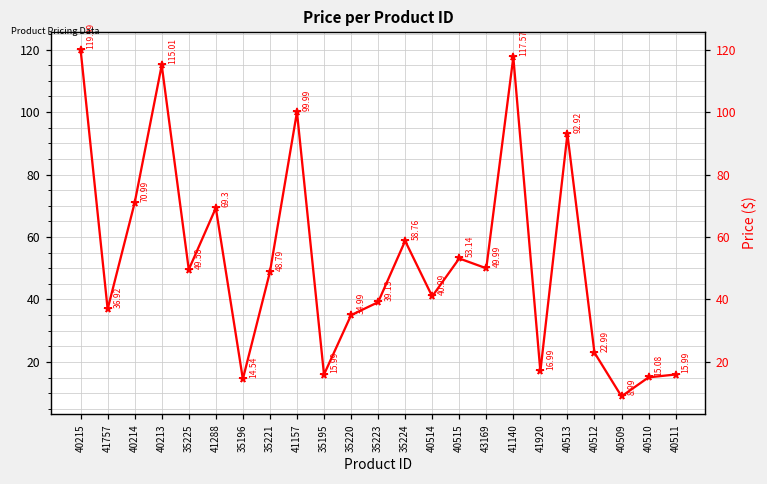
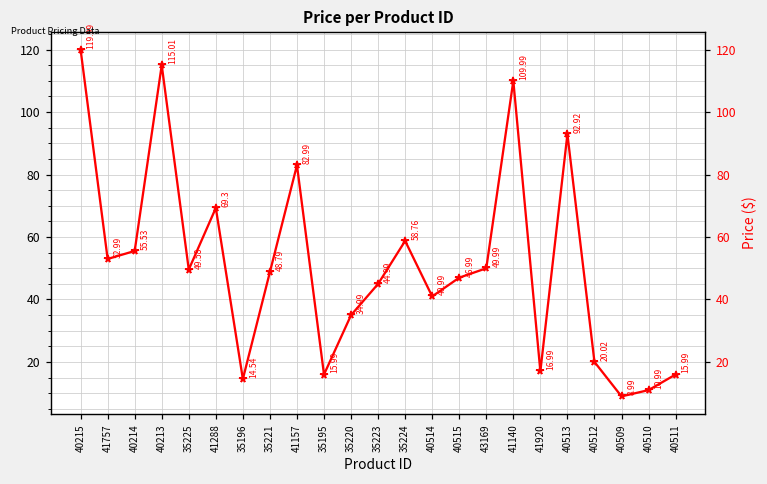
41757: 36.92 -> 52.99
40214: 70.99 -> 55.53
41157: 99.99 -> 82.99
35223: 39.13 -> 44.99
40515: 53.14 -> 46.99
41140: 117.57 -> 109.99
40512: 22.99 -> 20.02
40510: 15.08 -> 10.99
